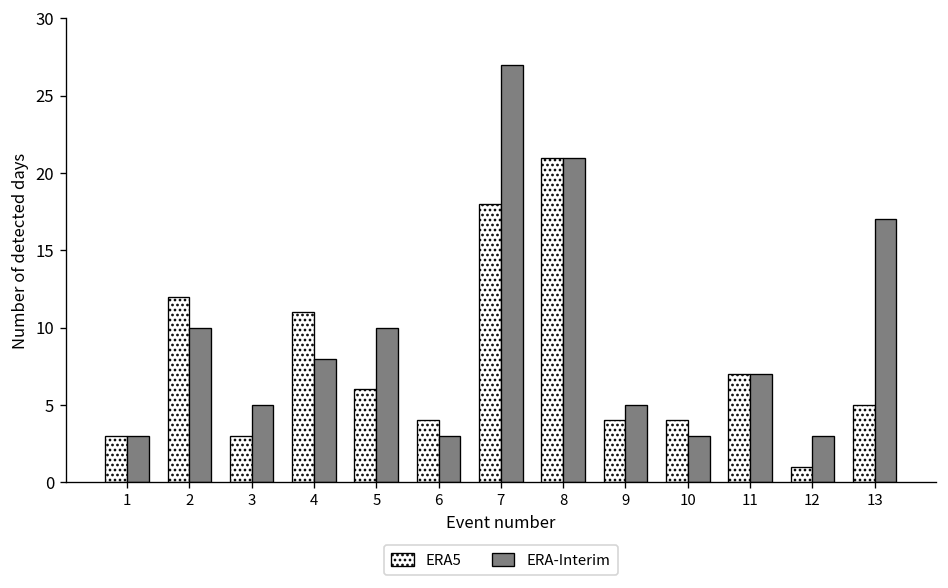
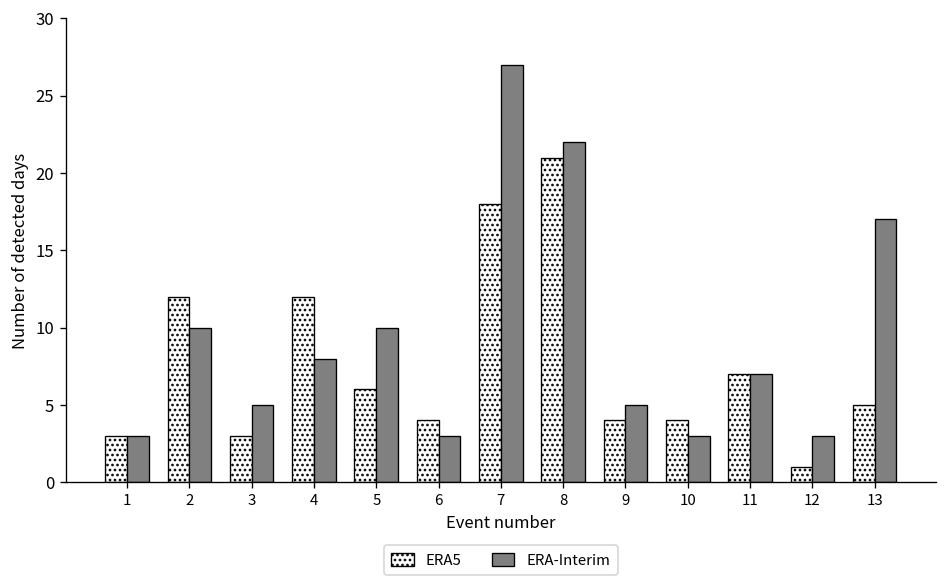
ERA5, 4: 11 -> 12
ERA-Interim, 8: 21 -> 22
